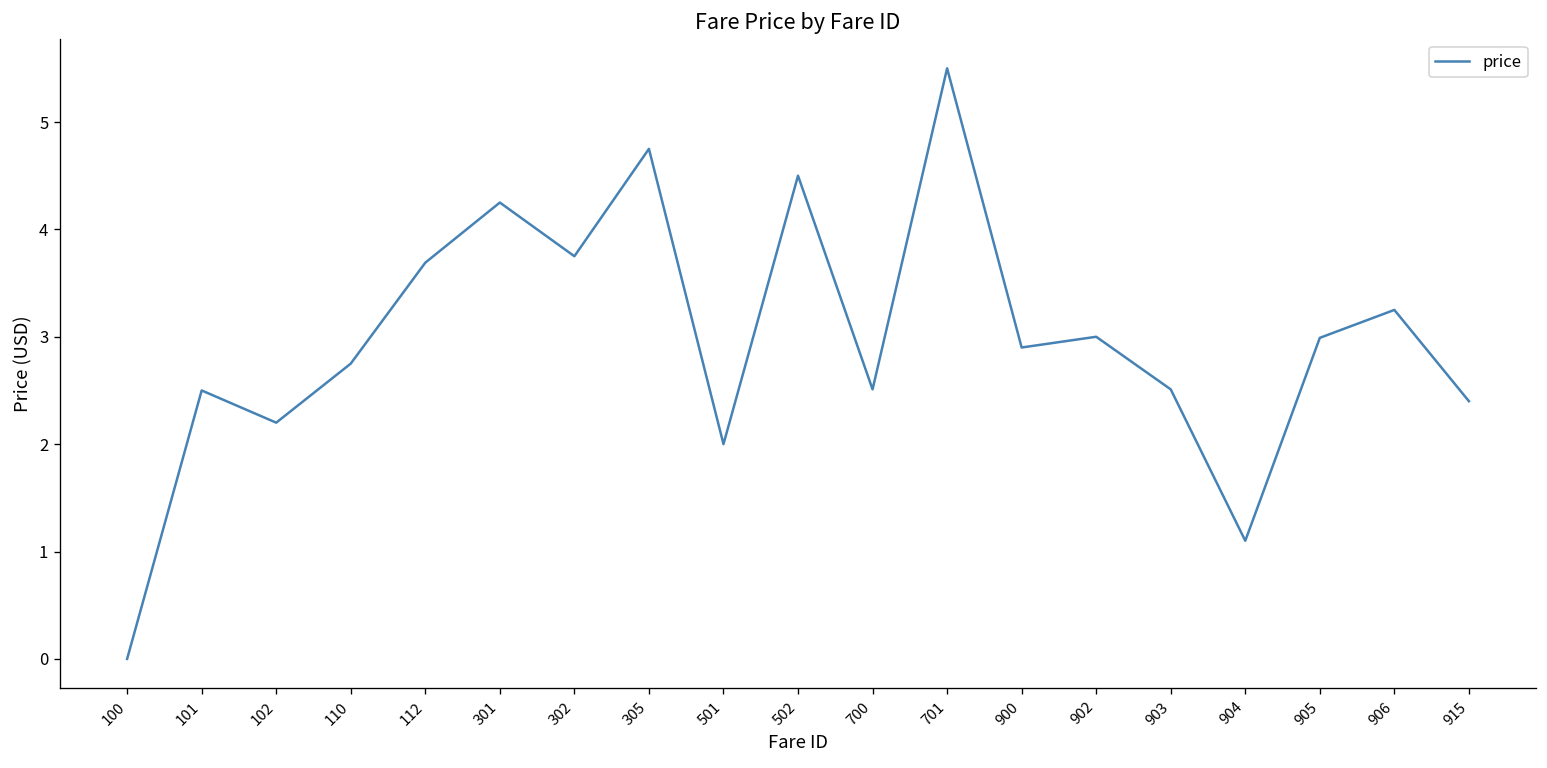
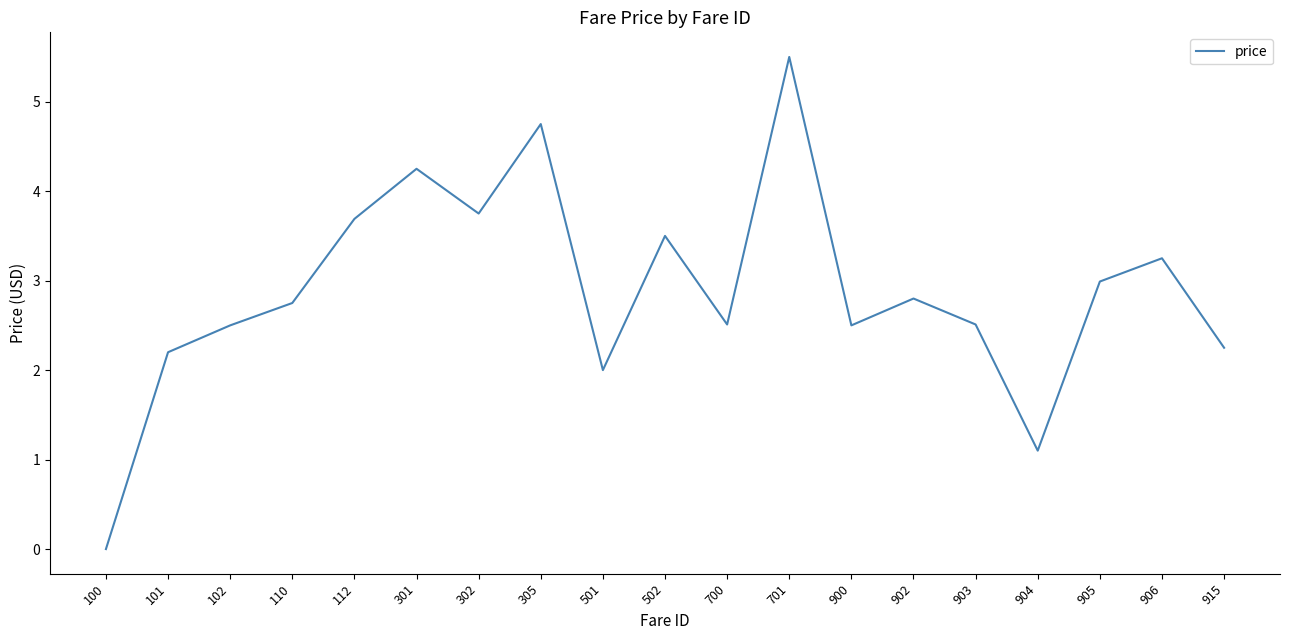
101: 2.5 -> 2.2
102: 2.2 -> 2.5
502: 4.5 -> 3.5
900: 2.9 -> 2.5
902: 3.0 -> 2.8
915: 2.4 -> 2.3
